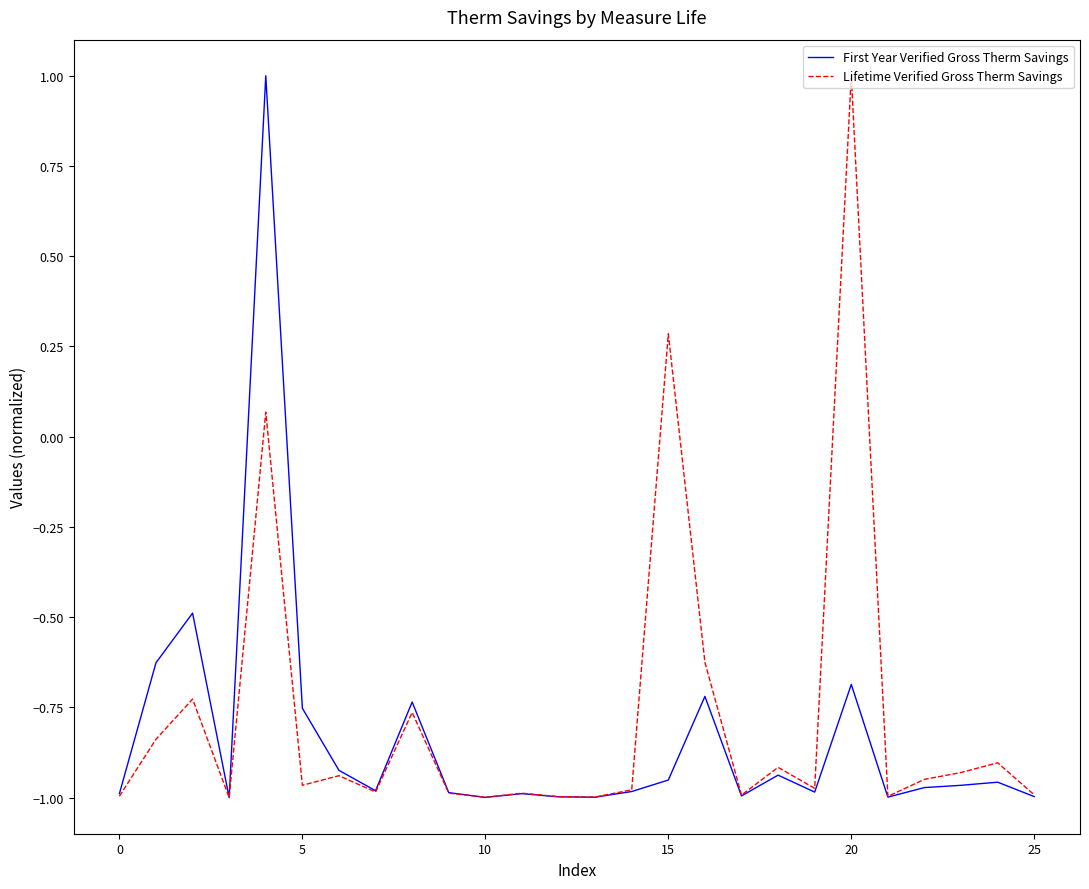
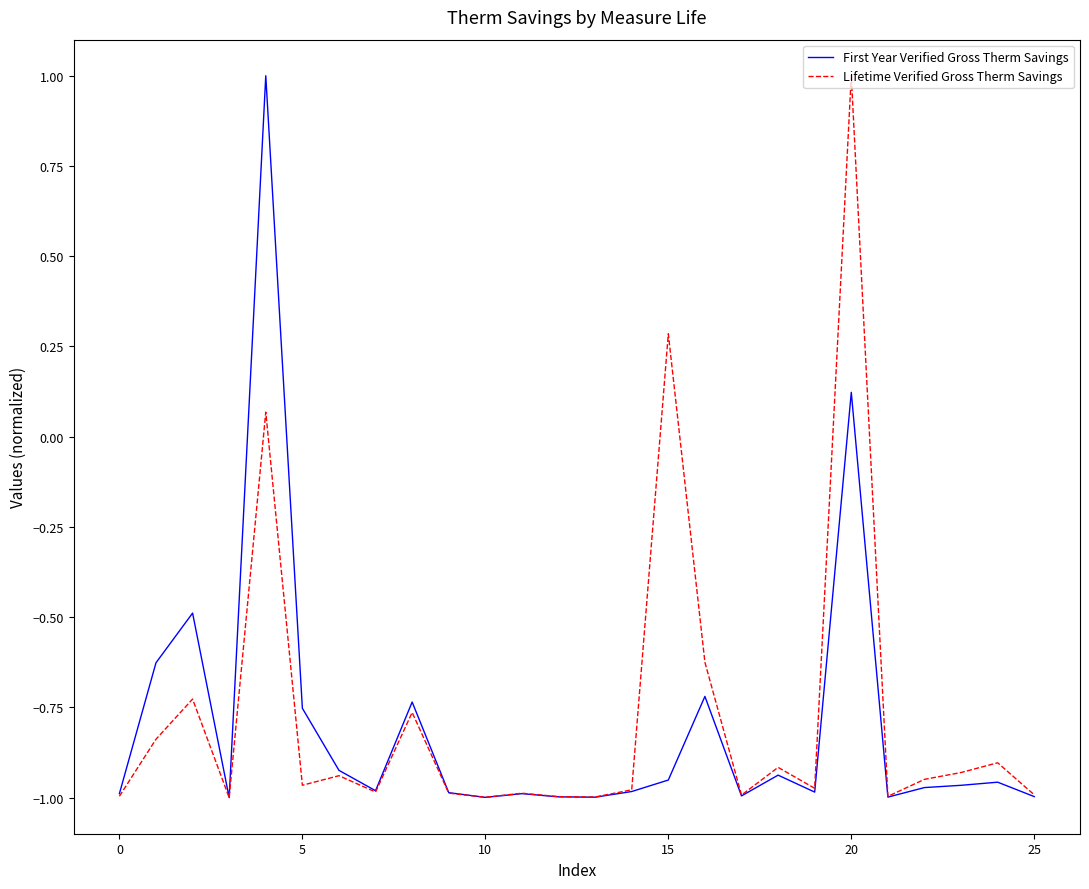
First Year Verified Gross Therm Savings, 20: -0.69 -> 0.12
